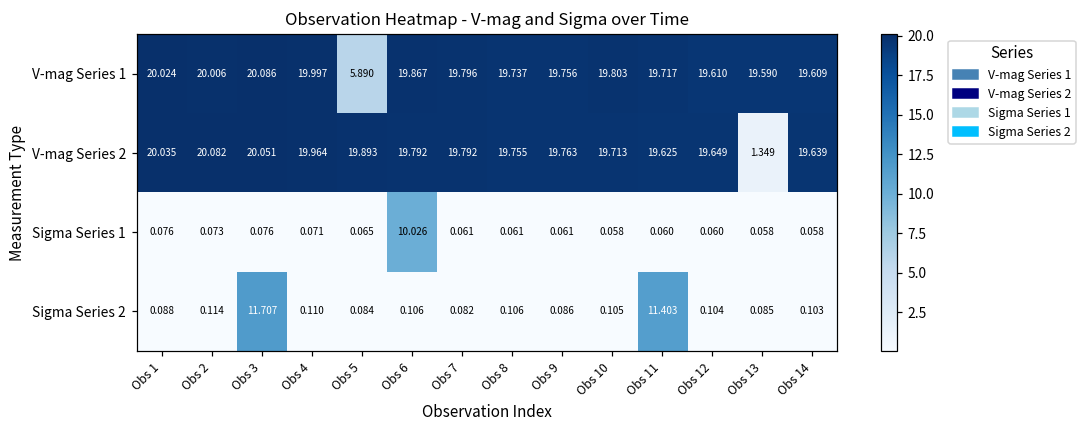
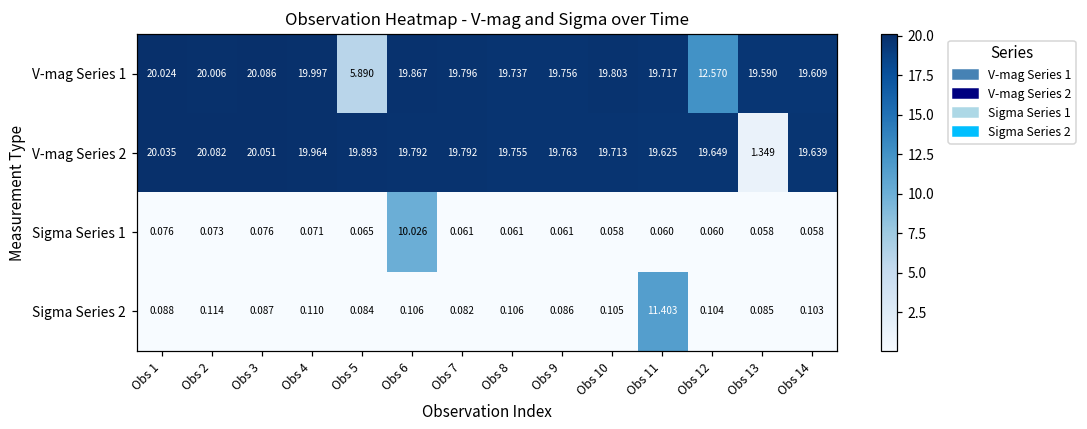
V-mag Series 1, Obs 12: 19.610 -> 12.570
Sigma Series 2, Obs 3: 11.707 -> 0.087
